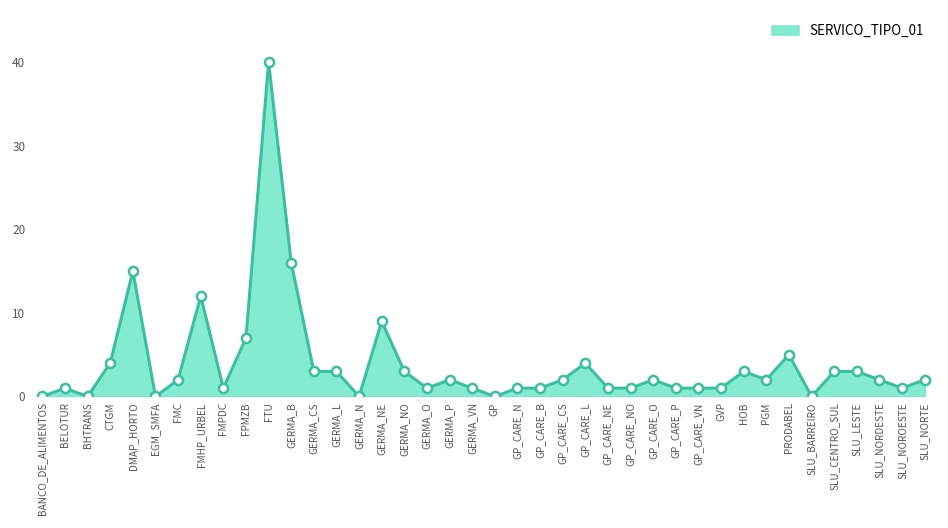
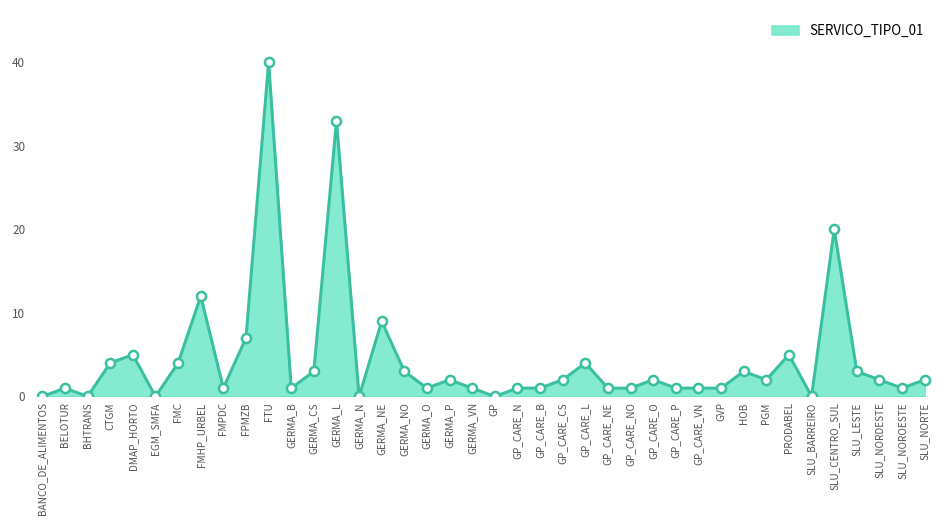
DMAP_HORTO: 15 -> 5
FMC: 2 -> 4
GERMA_B: 16 -> 1
GERMA_L: 3 -> 33
SLU_CENTRO_SUL: 3 -> 20
